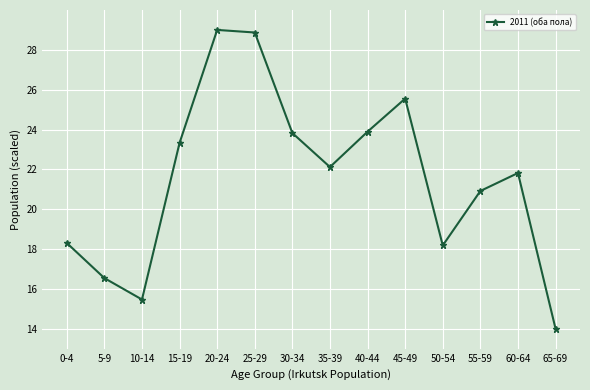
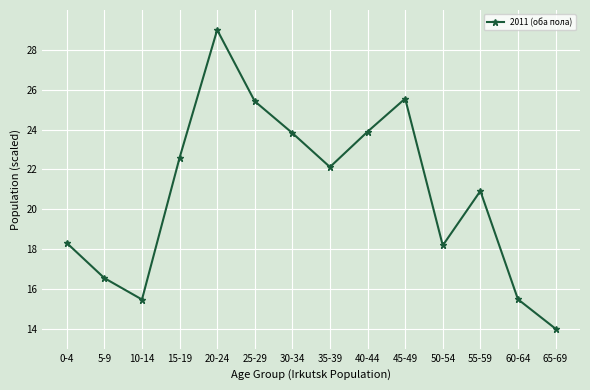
15-19: 23.3 -> 22.6
25-29: 28.9 -> 25.4
60-64: 21.8 -> 15.5
